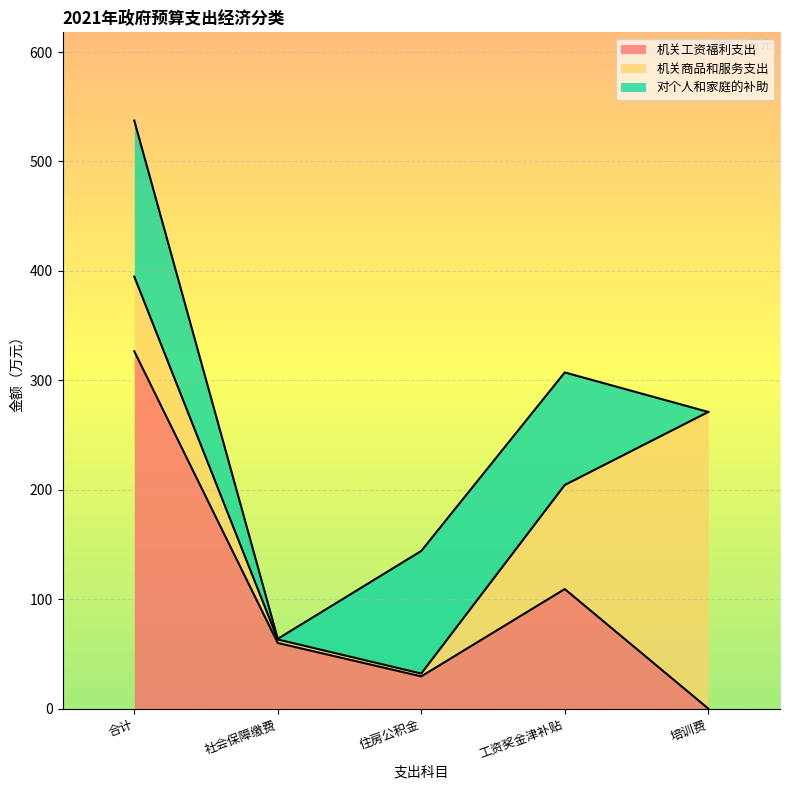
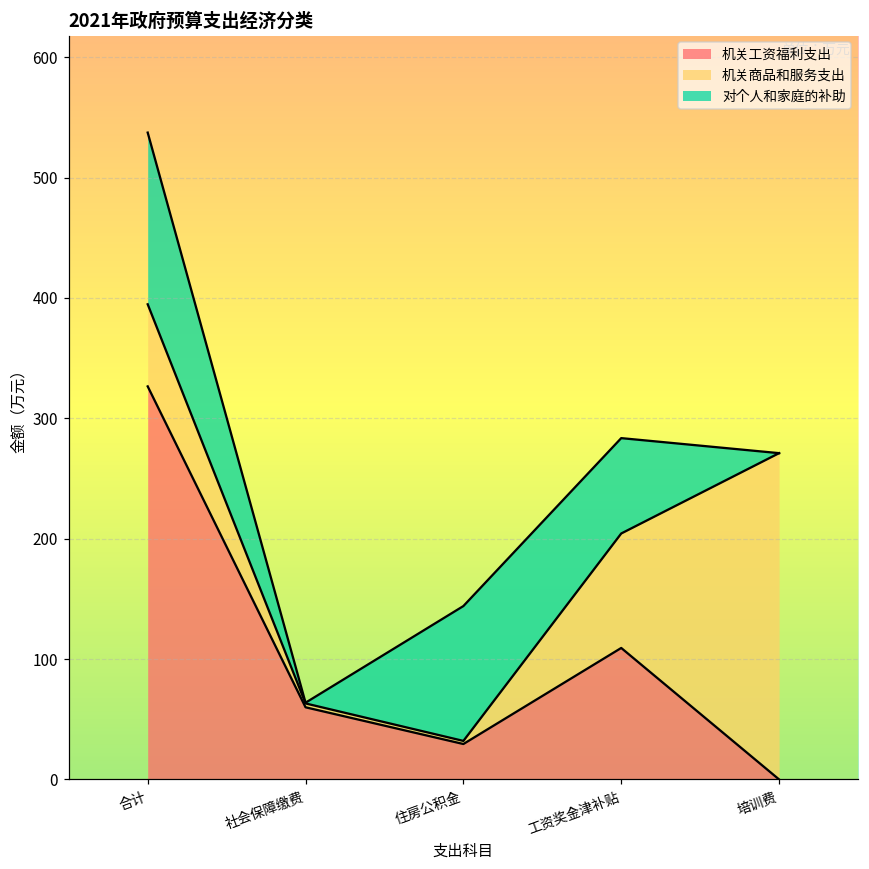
对个人和家庭的补助, 工资奖金津补贴: 103 -> 79
